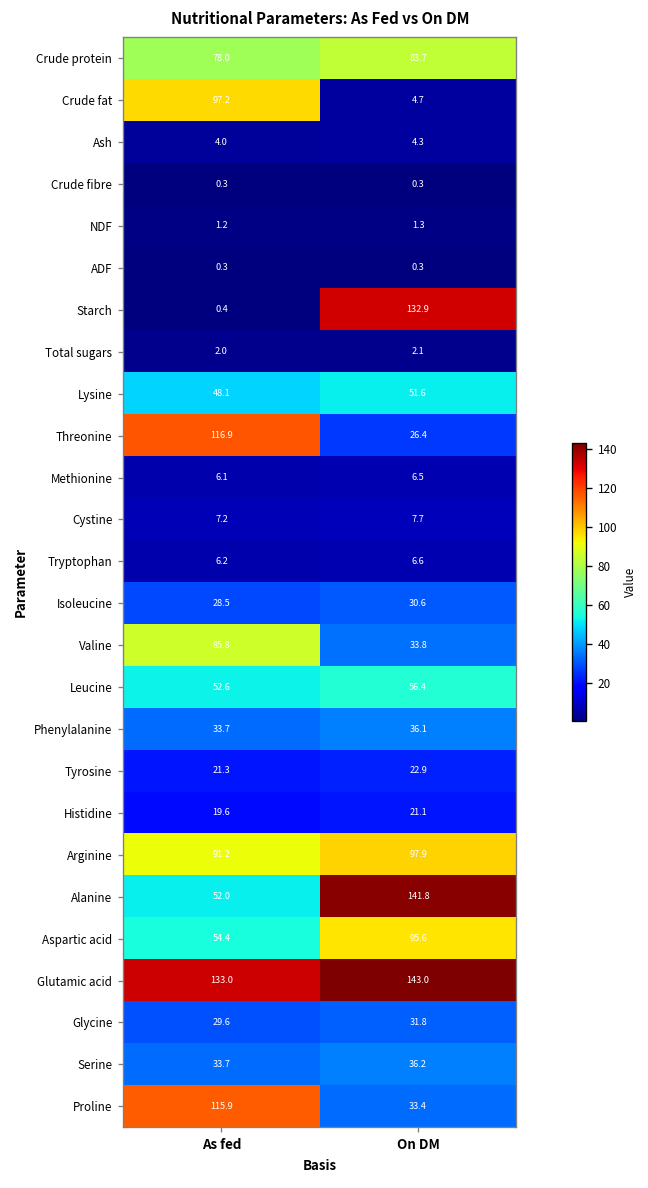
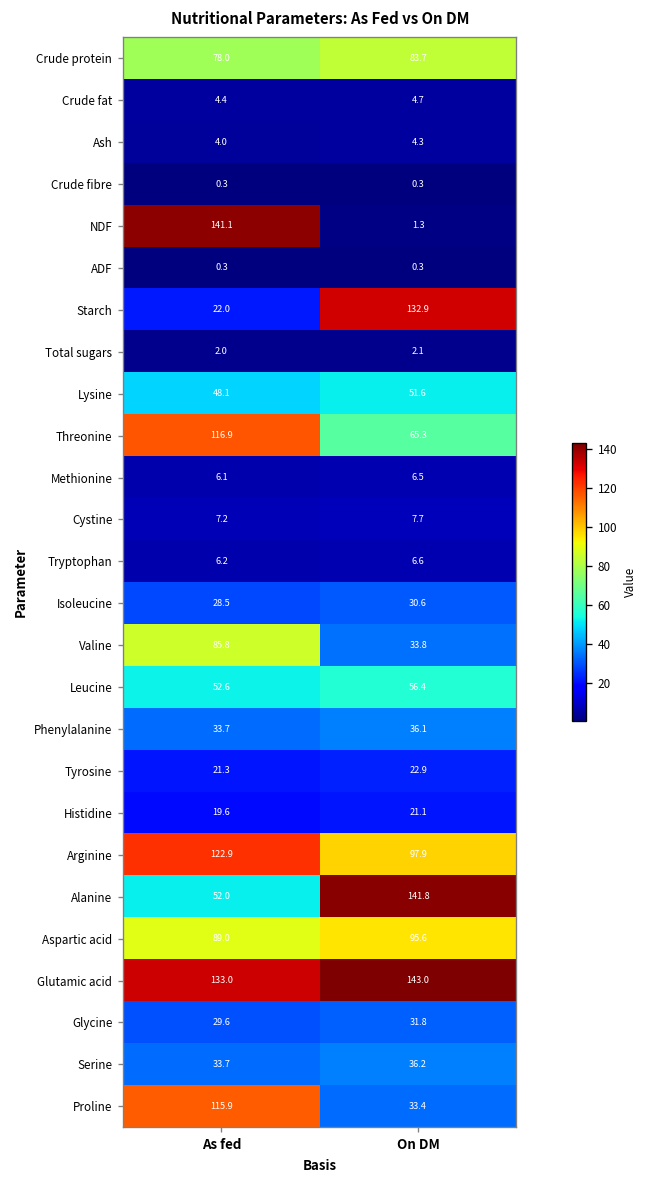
Crude fat, As fed: 97.2 -> 4.4
NDF, As fed: 1.2 -> 141.1
Starch, As fed: 0.4 -> 22.0
Threonine, On DM: 26.4 -> 65.3
Arginine, As fed: 91.2 -> 122.9
Aspartic acid, As fed: 54.4 -> 89.0
